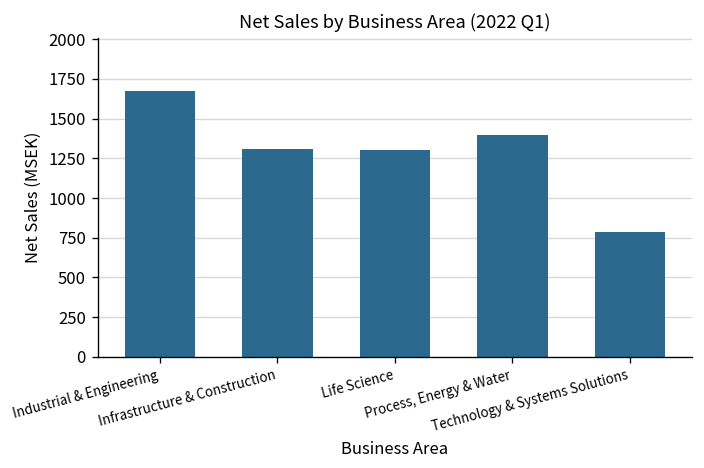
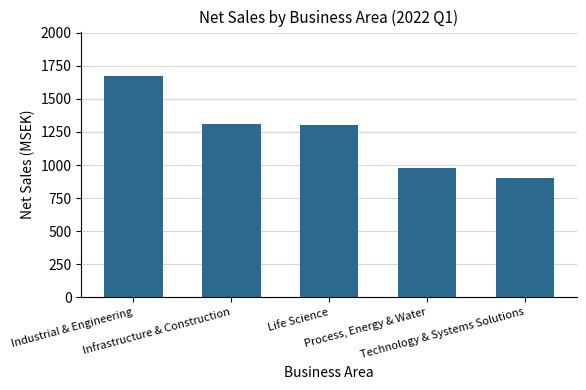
Process, Energy & Water: 1400 -> 980
Technology & Systems Solutions: 780 -> 900
